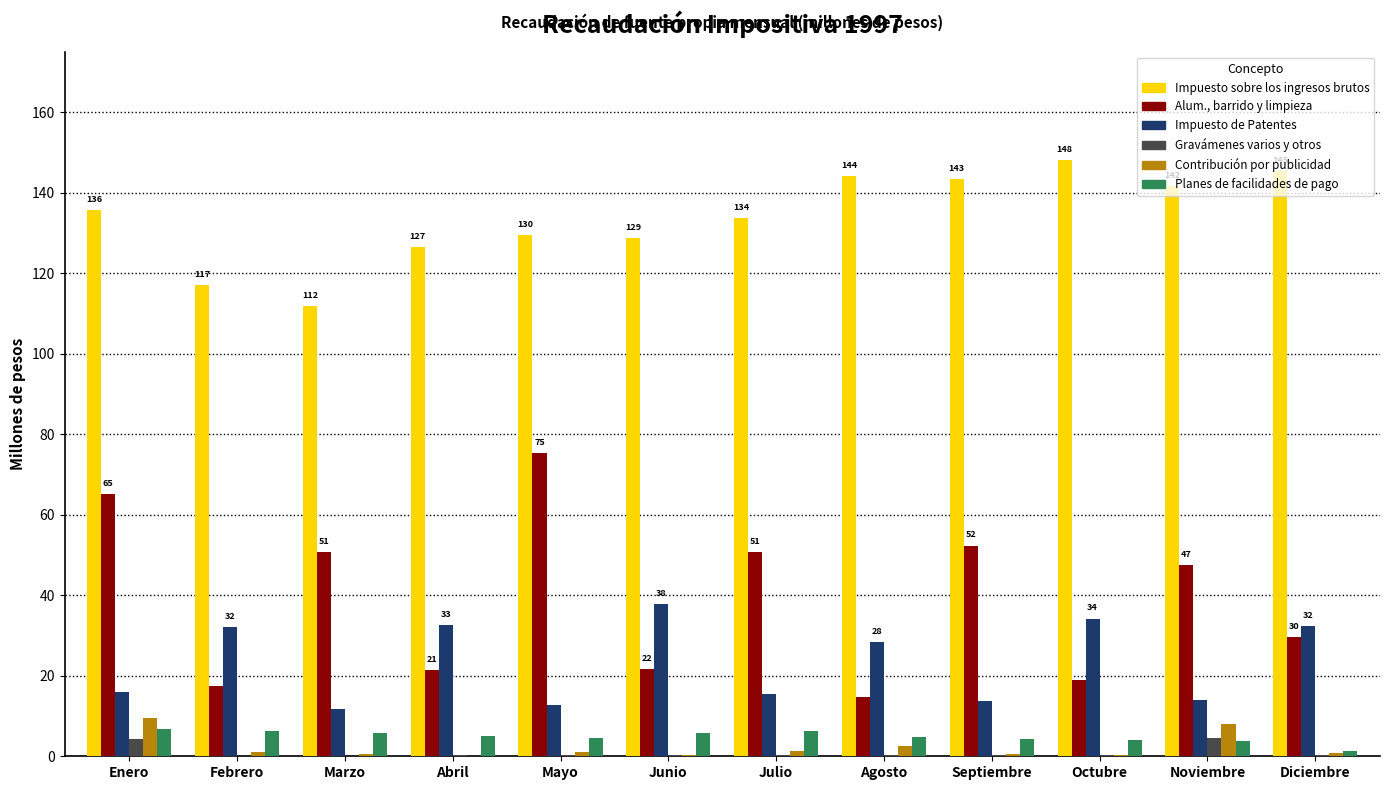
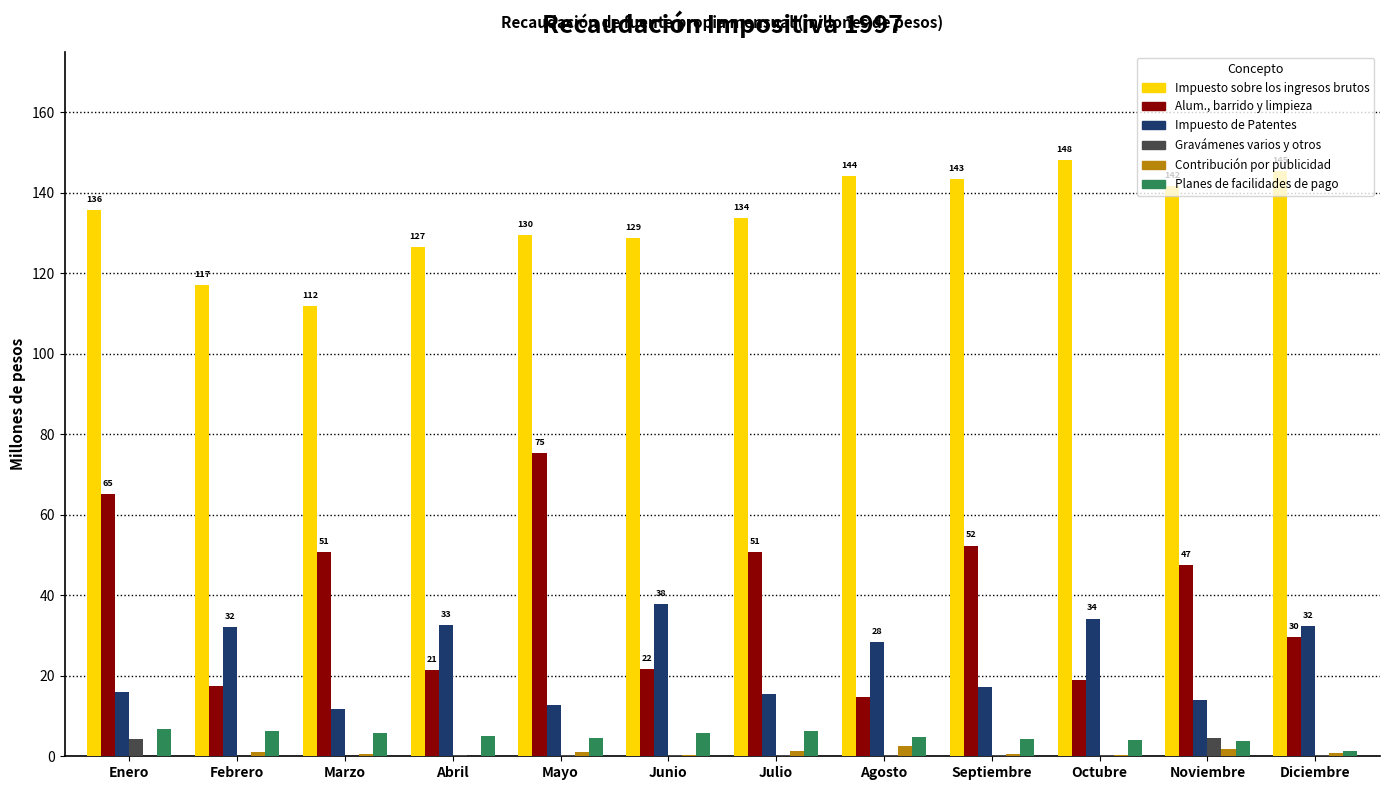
Contribución por publicidad, Enero: 9 -> 0
Impuesto de Patentes, Septiembre: 14 -> 17
Contribución por publicidad, Noviembre: 8 -> 2
